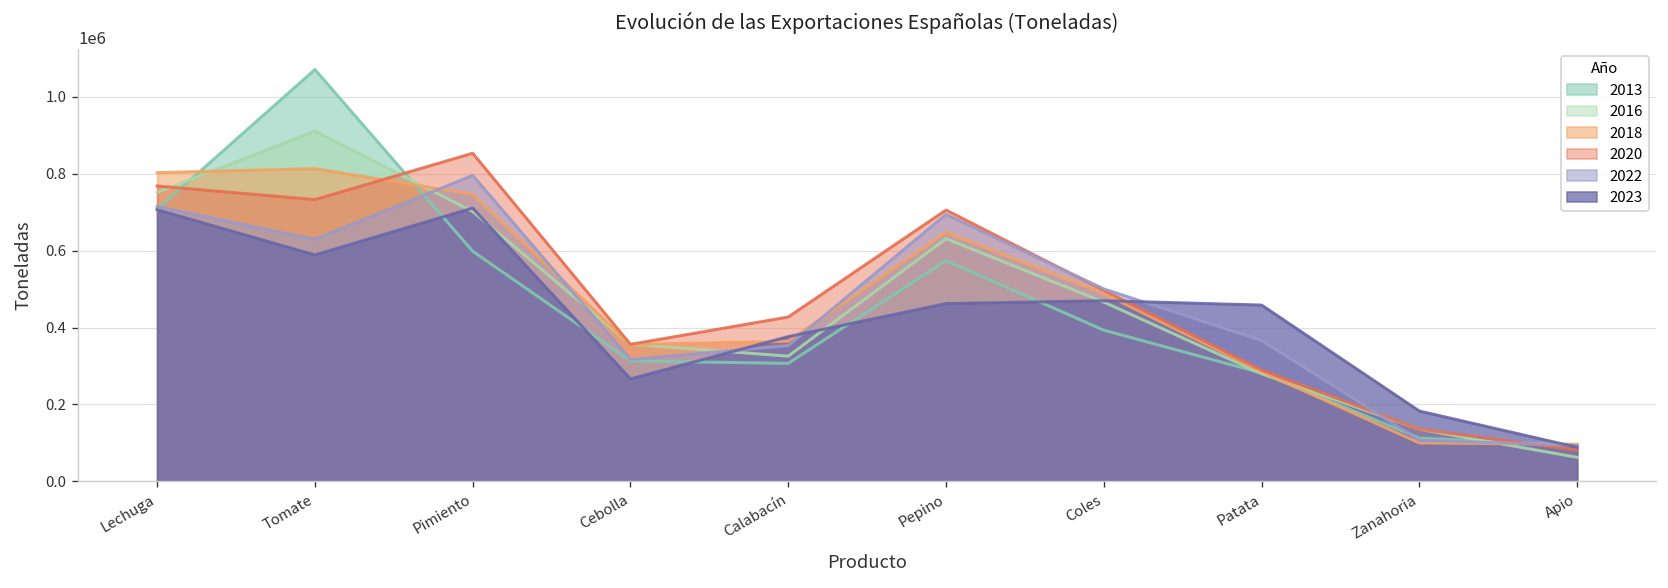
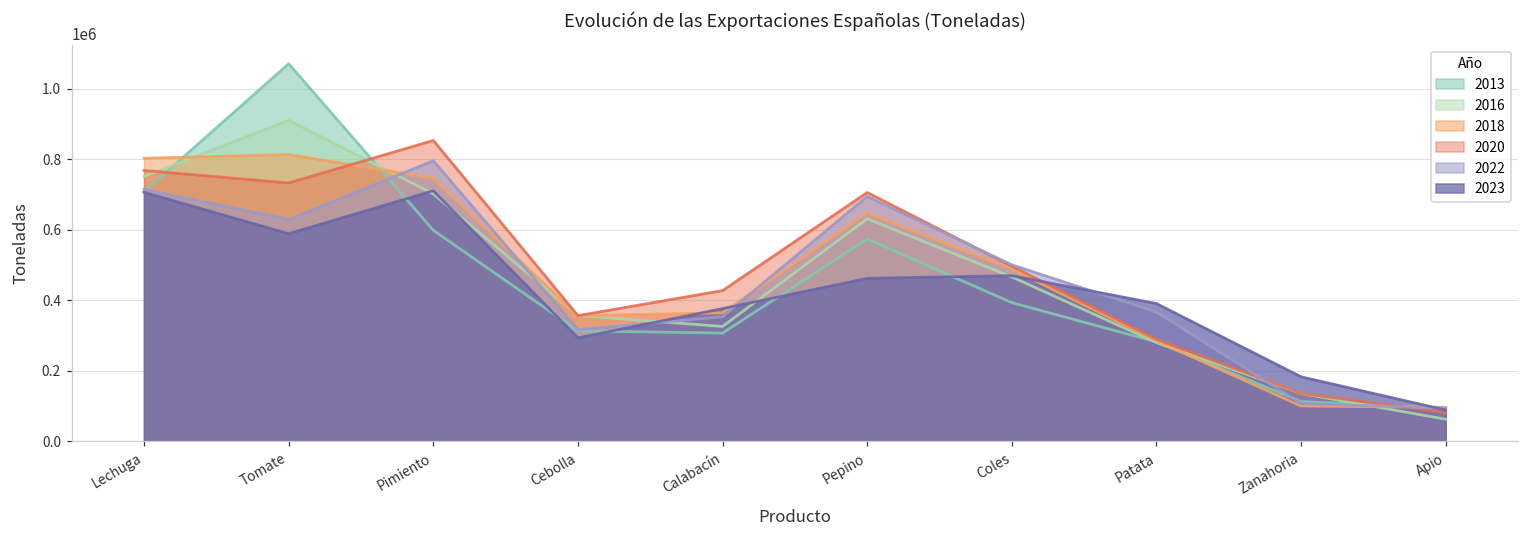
2023, Cebolla: 270000 -> 290000
2023, Patata: 460000 -> 390000
